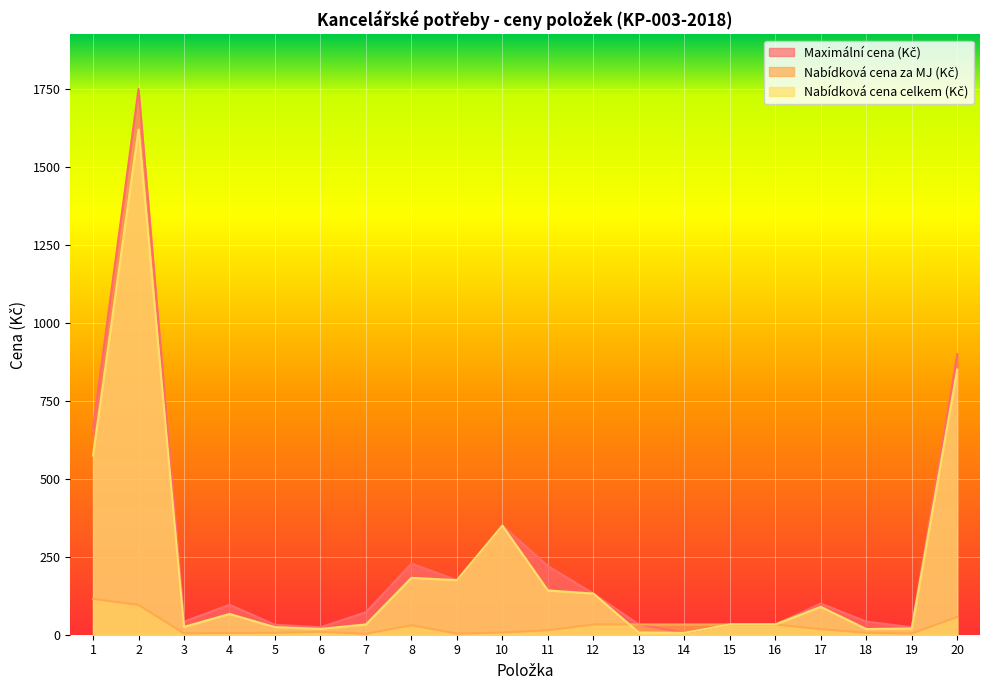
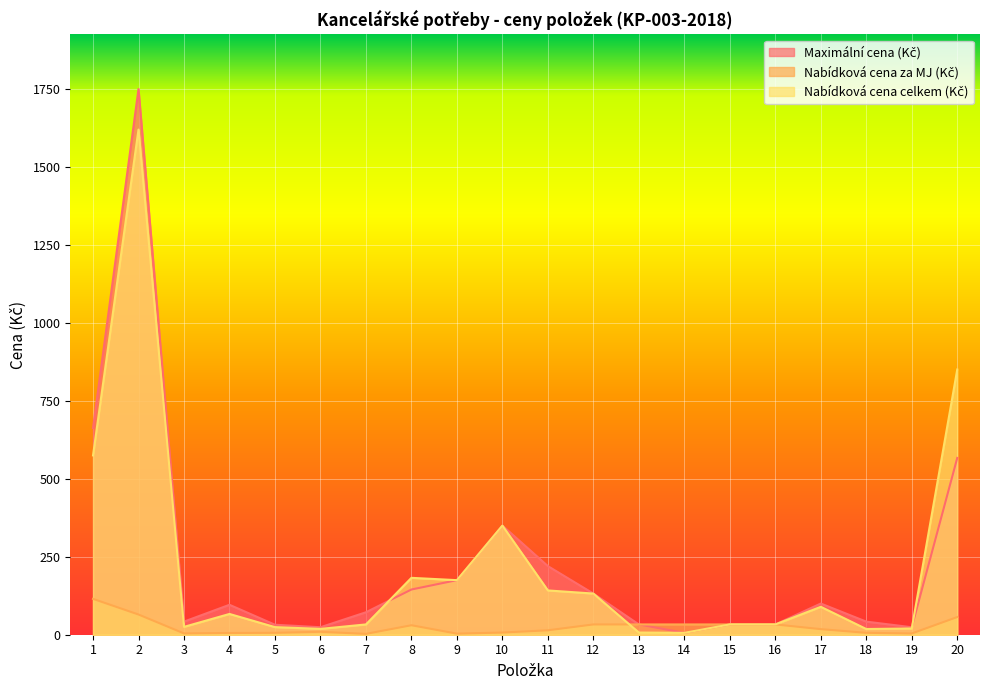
Nabídková cena za MJ (Kč), 2: 100 -> 60
Maximální cena (Kč), 8: 230 -> 150
Maximální cena (Kč), 20: 900 -> 570
